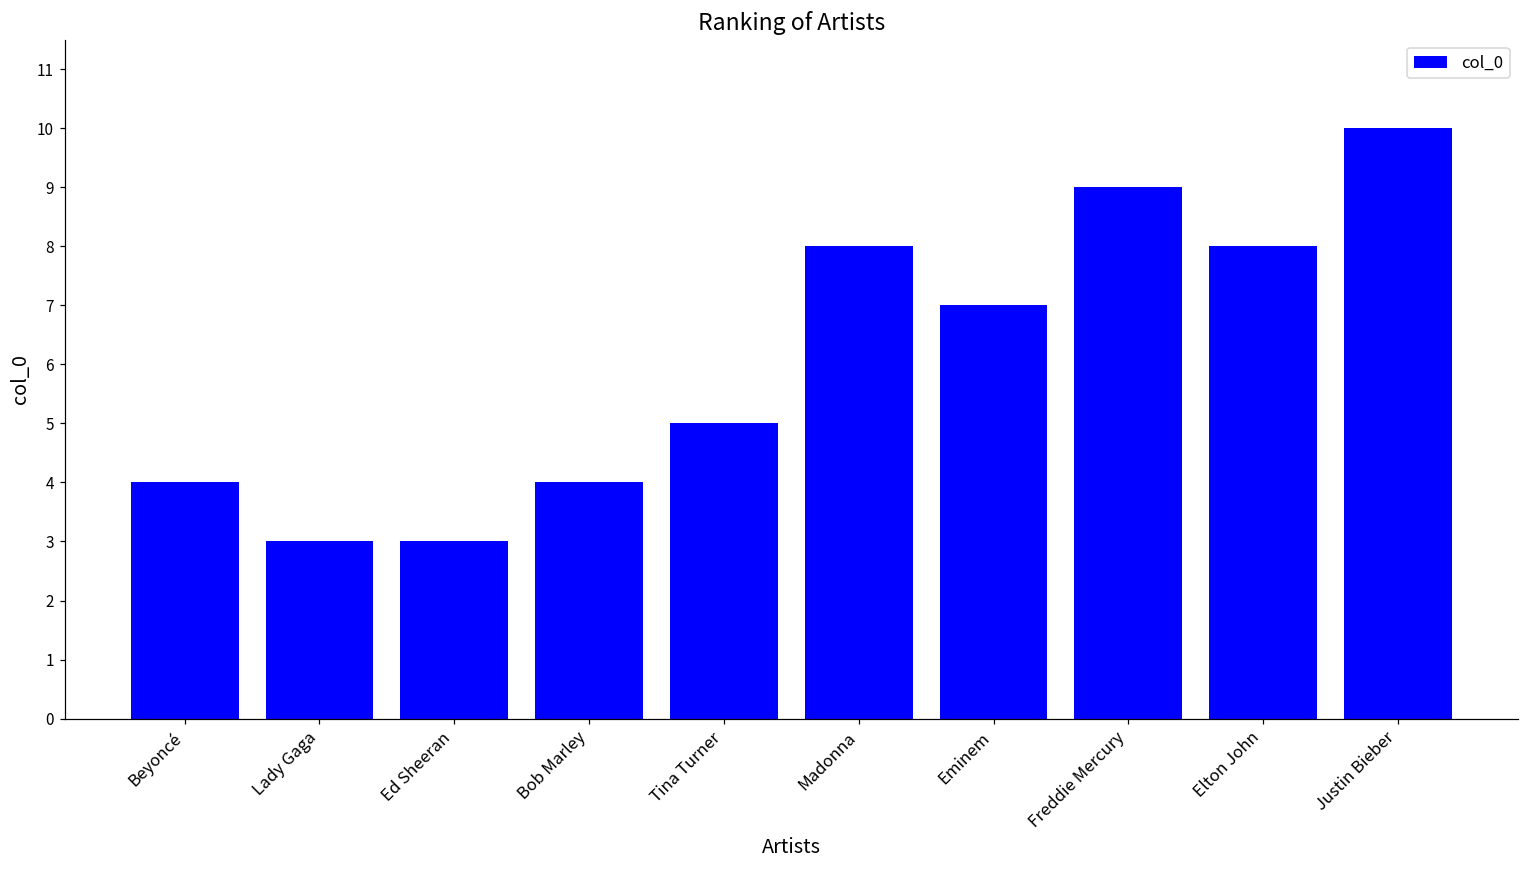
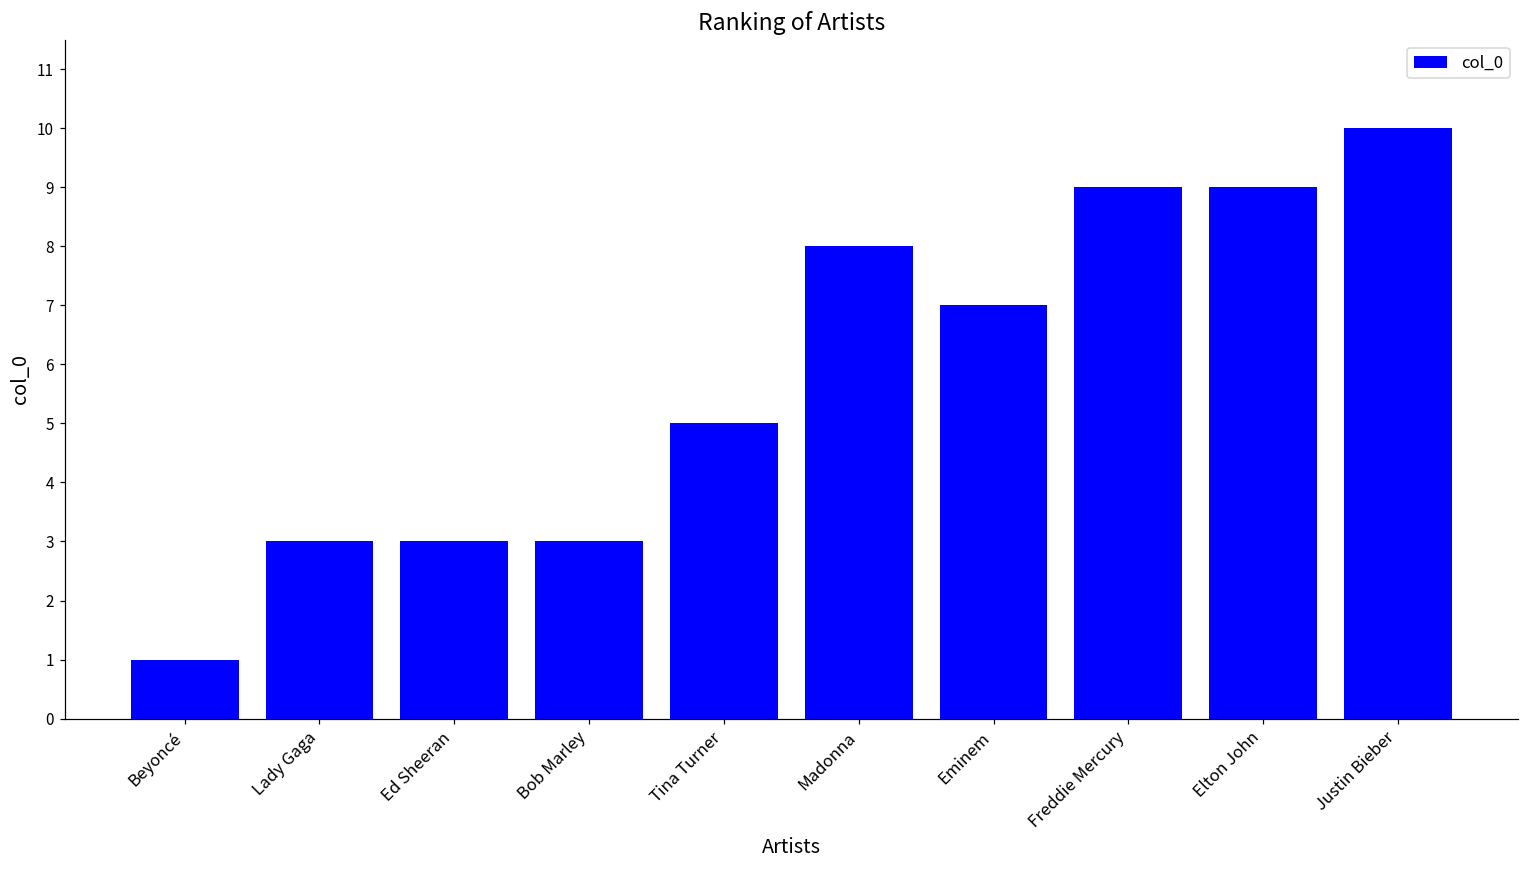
Beyoncé: 4 -> 1
Bob Marley: 4 -> 3
Elton John: 8 -> 9
